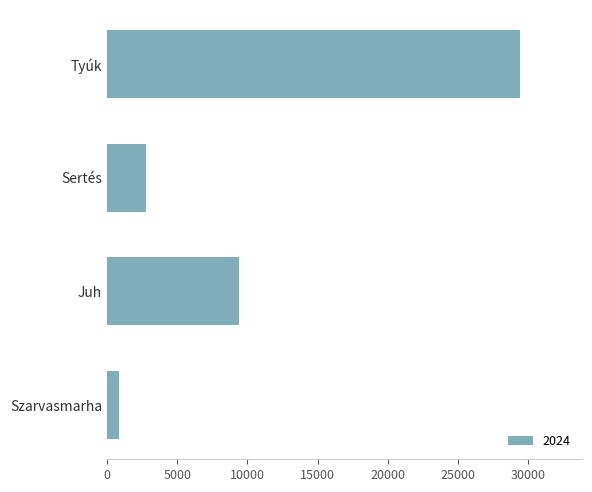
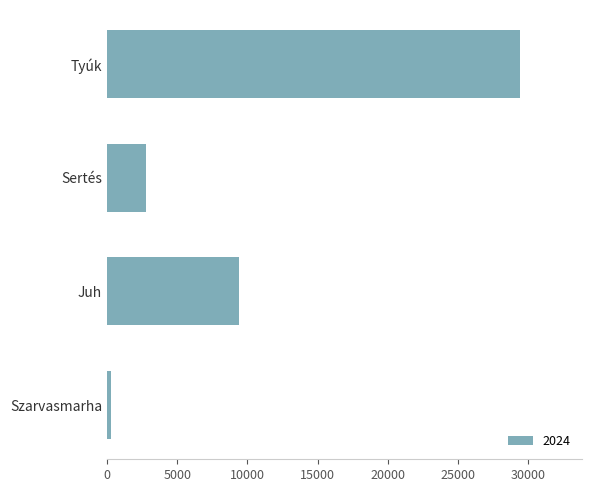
Szarvasmarha: 900 -> 300
